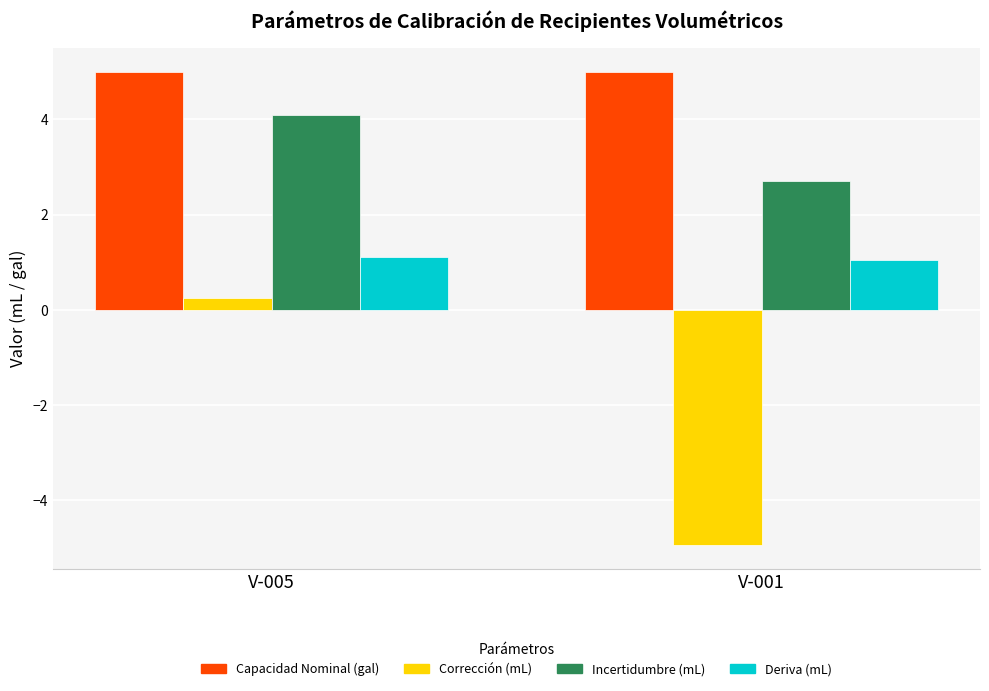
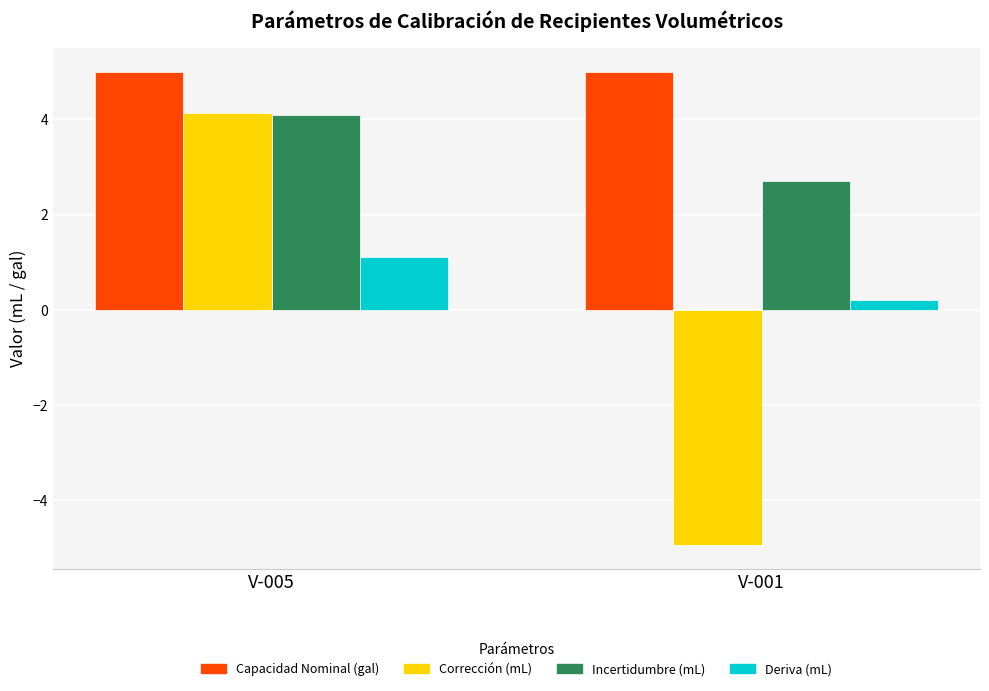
Corrección (mL), V-005: 0.3 -> 4.1
Deriva (mL), V-001: 1.0 -> 0.2
